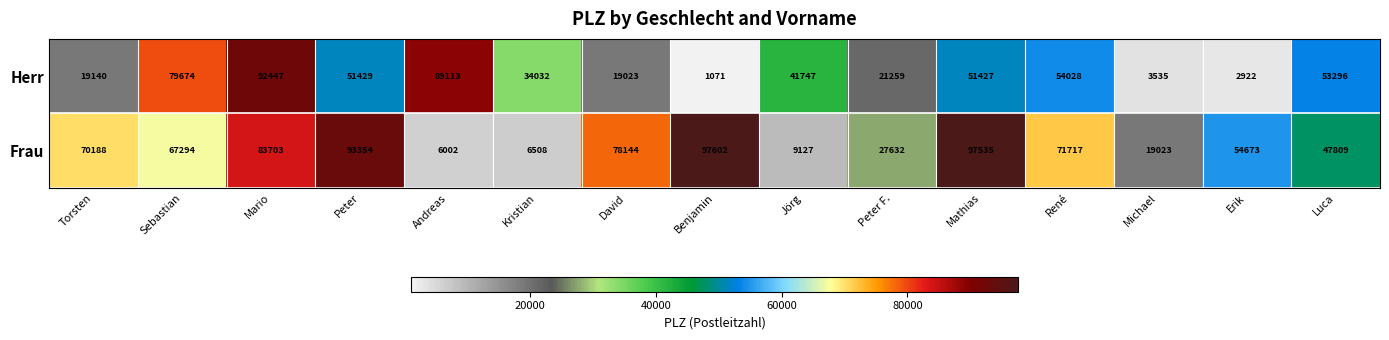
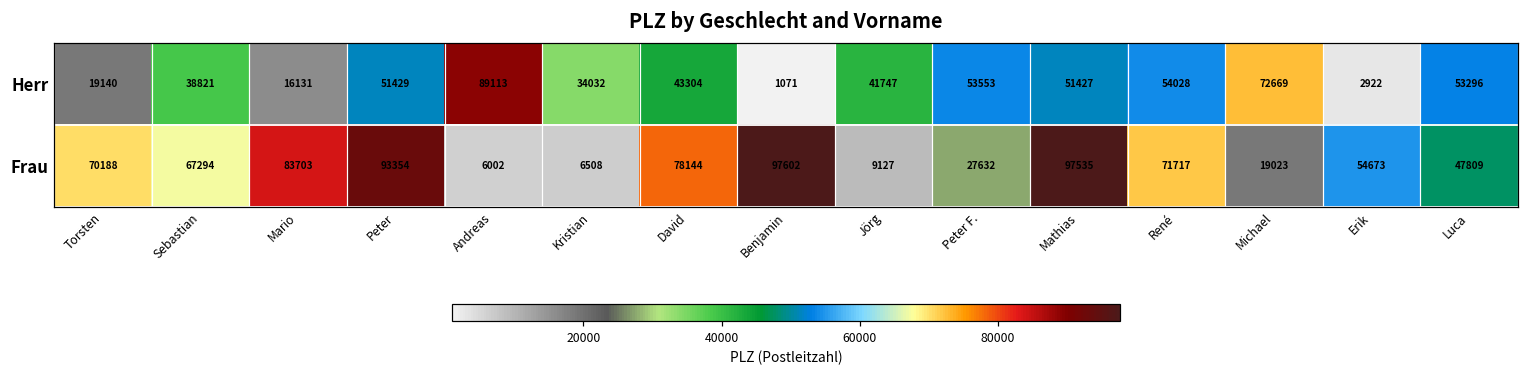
Herr, Sebastian: 79674 -> 38821
Herr, Mario: 92447 -> 16131
Herr, David: 19023 -> 43304
Herr, Peter F.: 21259 -> 53553
Herr, Michael: 3535 -> 72669
